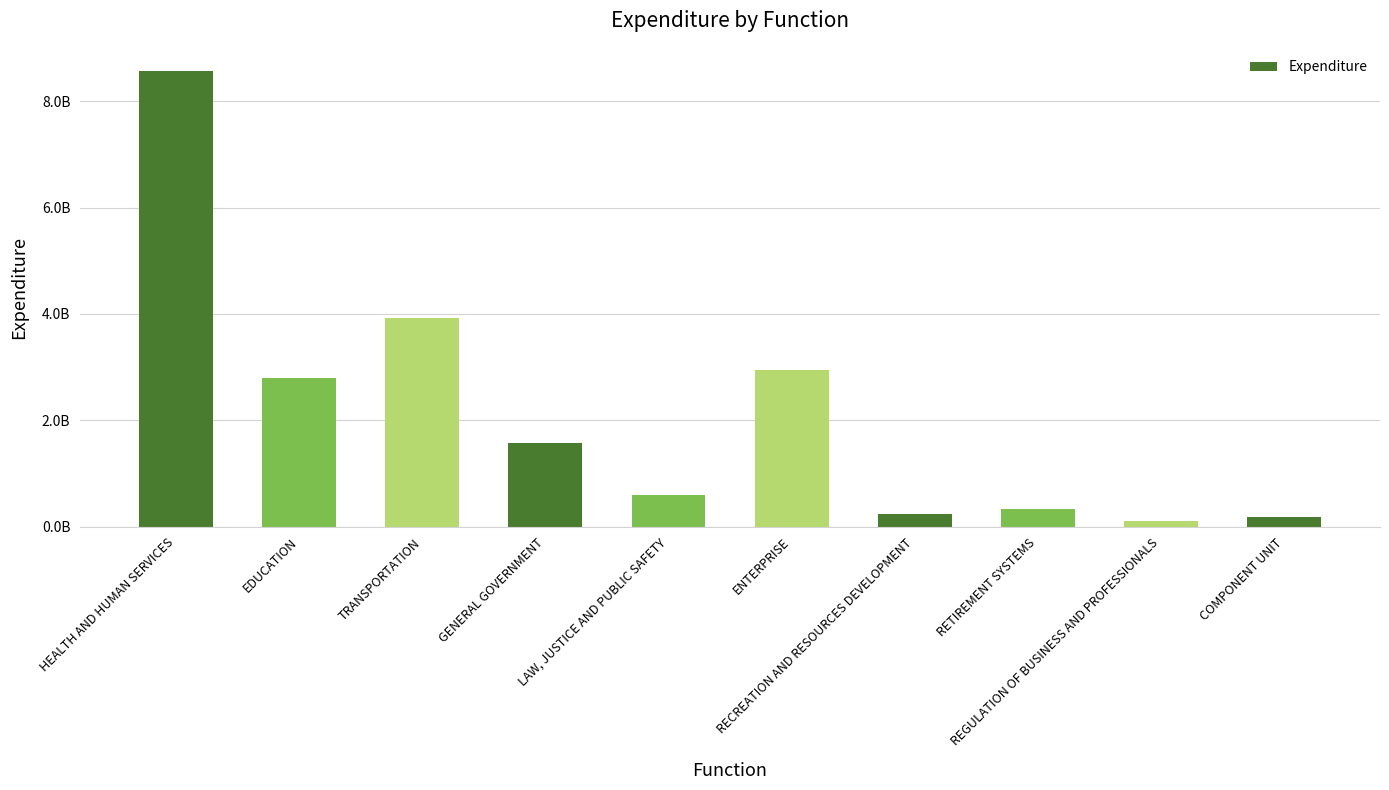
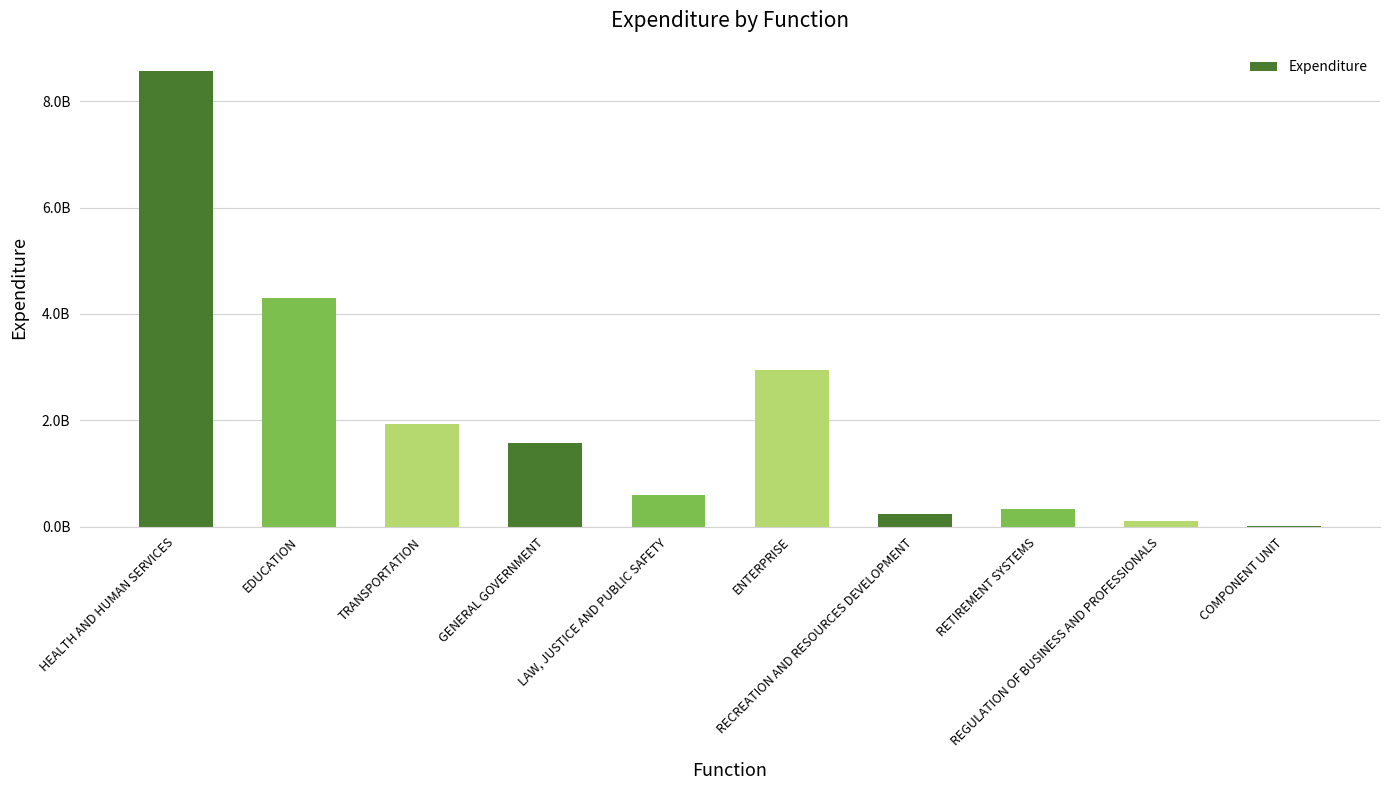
EDUCATION: 2800000000 -> 4300000000
TRANSPORTATION: 3900000000 -> 1900000000
COMPONENT UNIT: 200000000 -> 0
